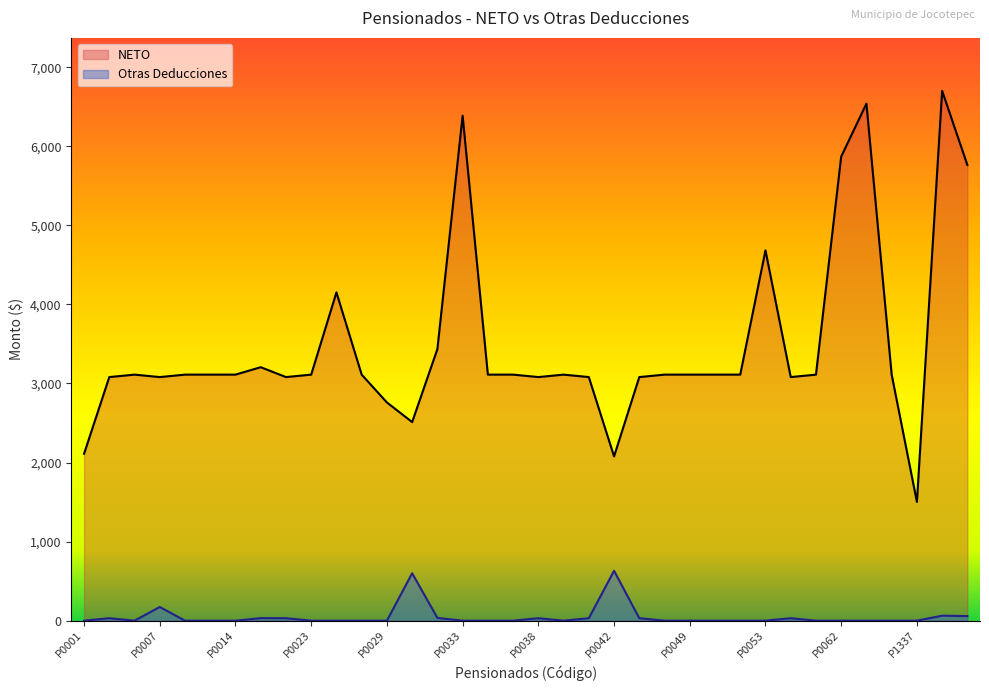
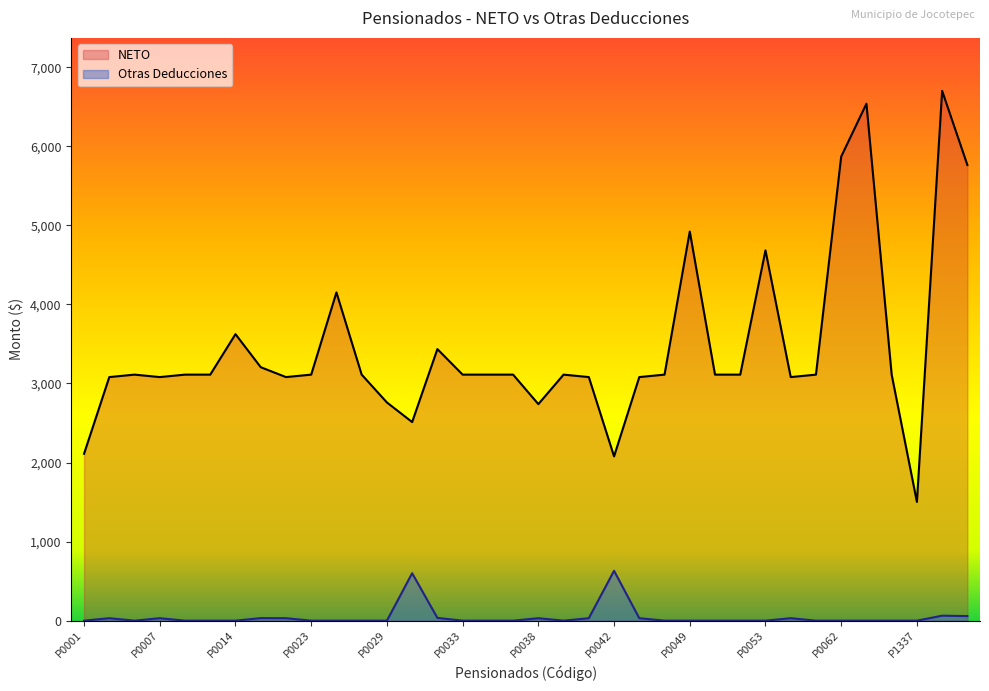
Otras Deducciones, P0007: 200 -> 0
NETO, P0014: 3,100 -> 3,600
NETO, P0033: 6,400 -> 3,100
NETO, P0038: 3,100 -> 2,700
NETO, P0049: 3,100 -> 4,900
